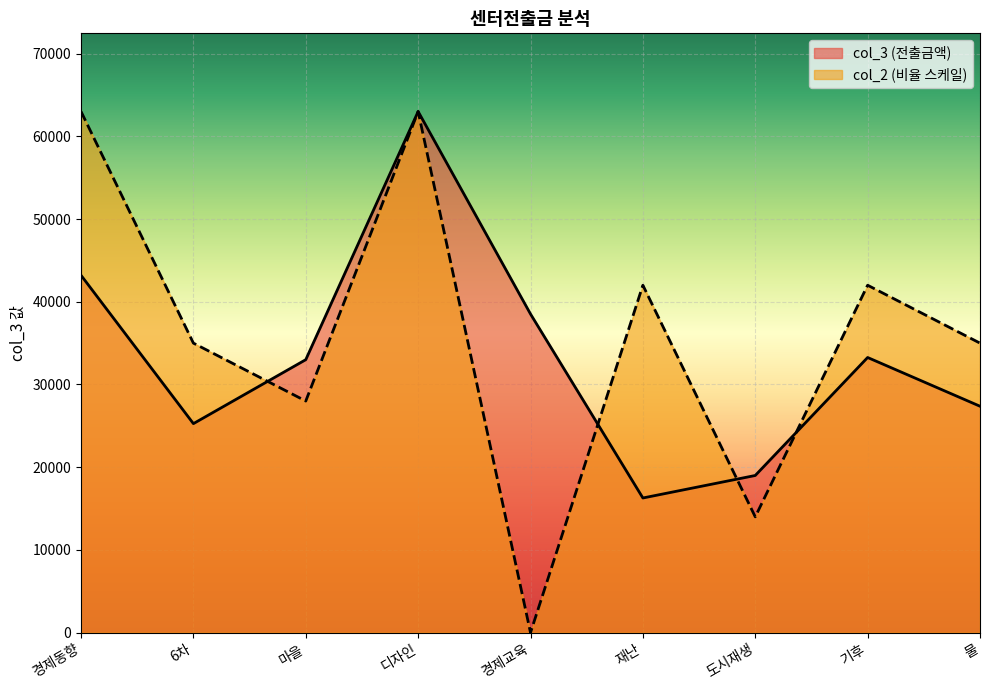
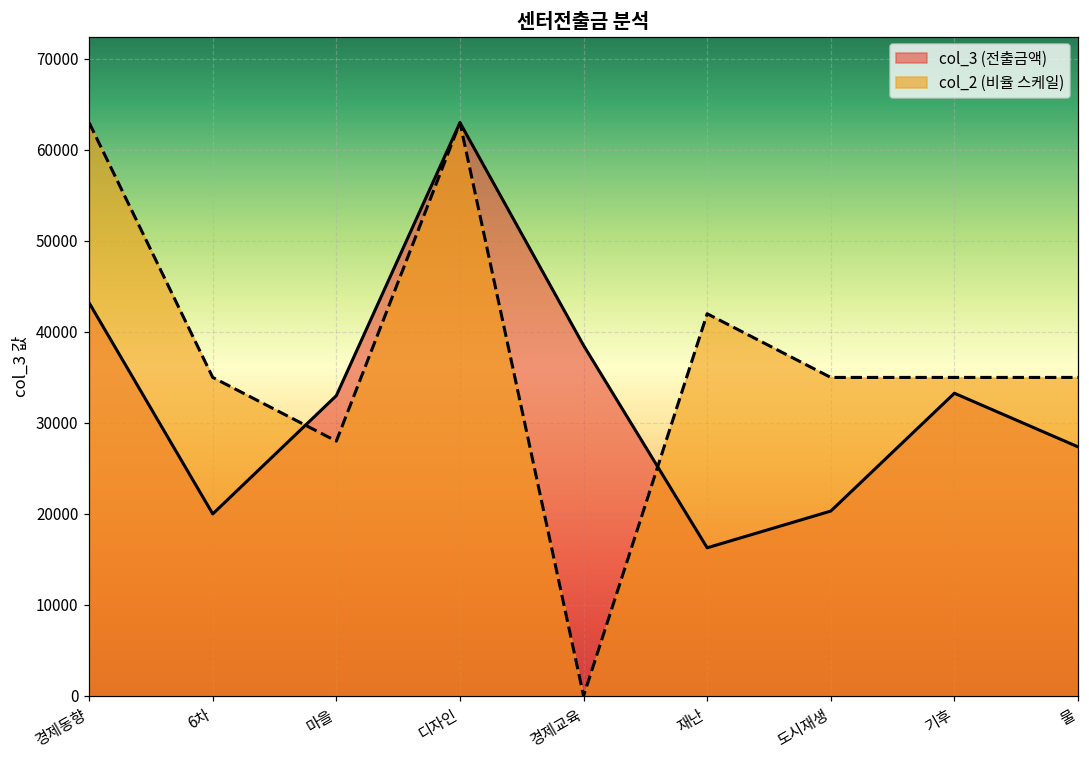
col_3 (전출금액), 6차: 25000 -> 20000
col_3 (전출금액), 도시재생: 19000 -> 20000
col_2 (비율 스케일), 도시재생: 14000 -> 35000
col_2 (비율 스케일), 기후: 42000 -> 35000
